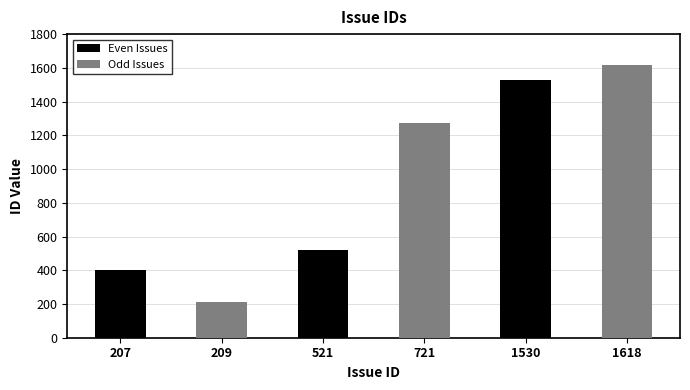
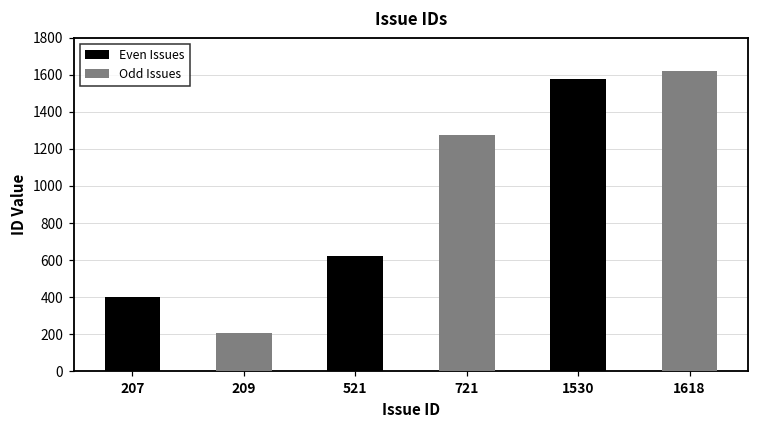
Even Issues, 521: 520 -> 620
Even Issues, 1530: 1530 -> 1580
